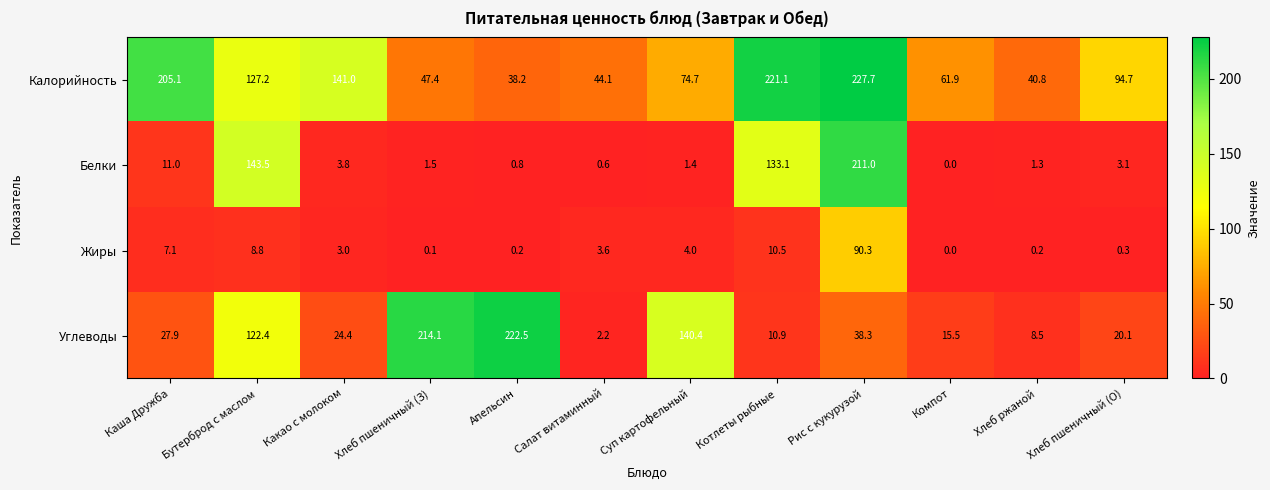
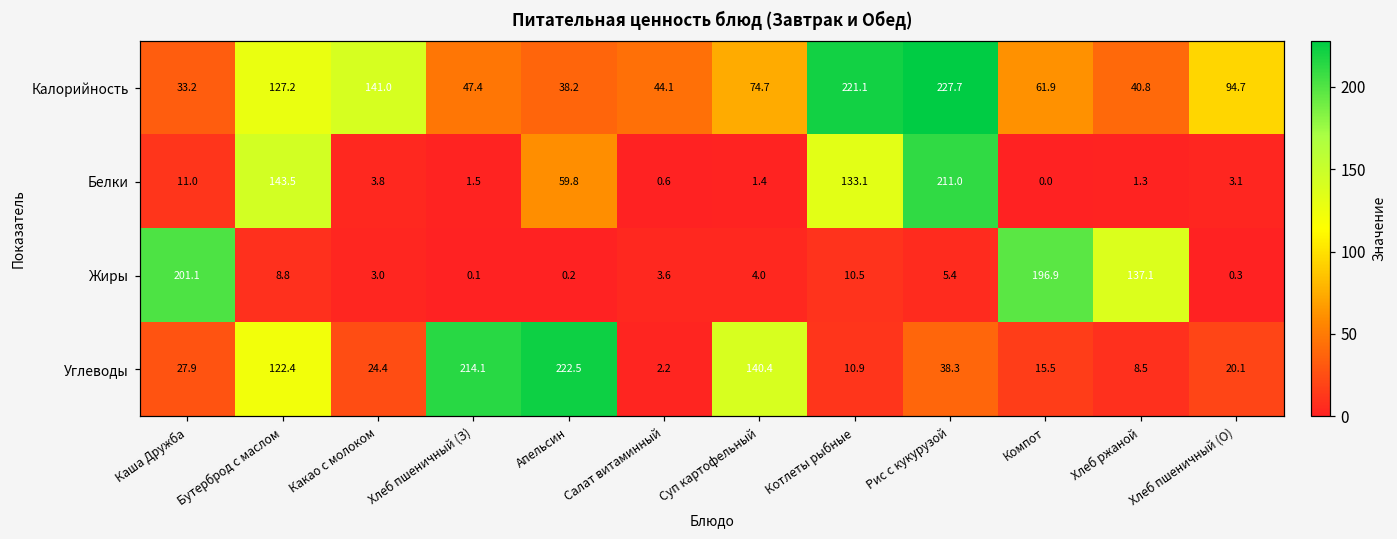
Калорийность, Каша Дружба: 205.1 -> 33.2
Белки, Апельсин: 0.8 -> 59.8
Жиры, Каша Дружба: 7.1 -> 201.1
Жиры, Рис с кукурузой: 90.3 -> 5.4
Жиры, Компот: 0.0 -> 196.9
Жиры, Хлеб ржаной: 0.2 -> 137.1
